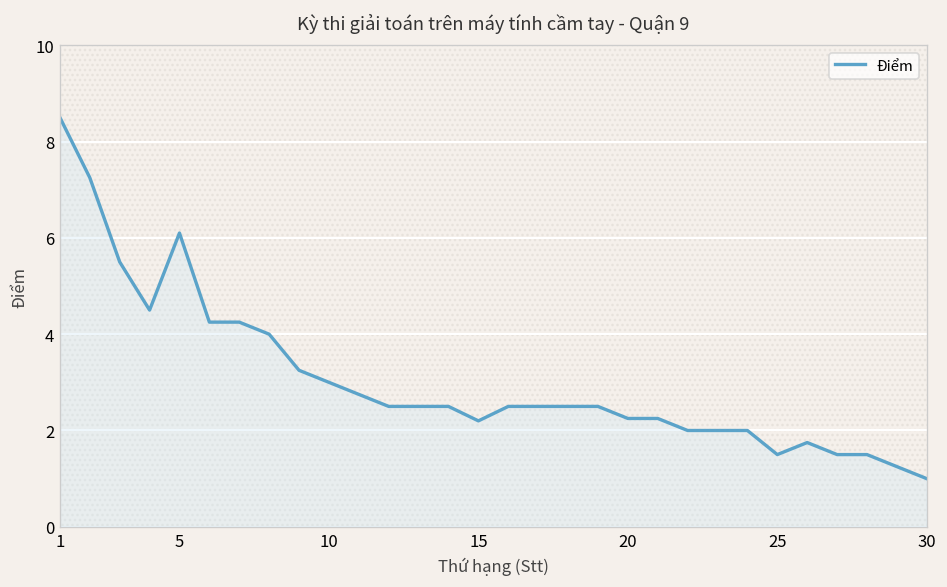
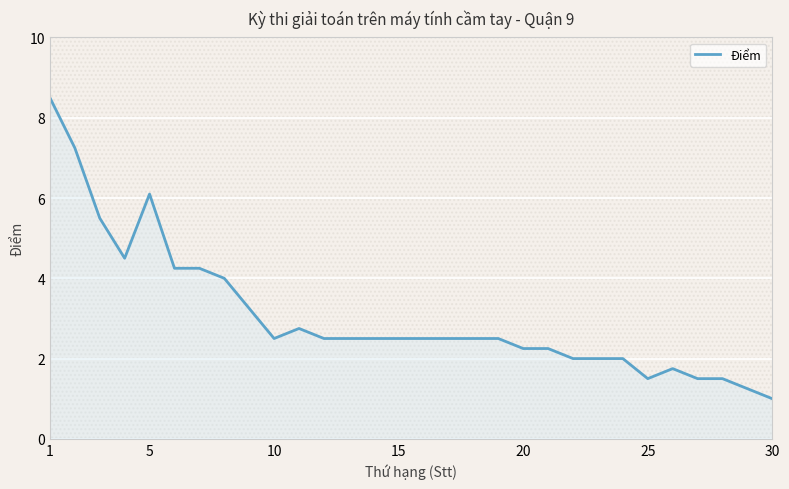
10: 3.0 -> 2.5
15: 2.2 -> 2.5
